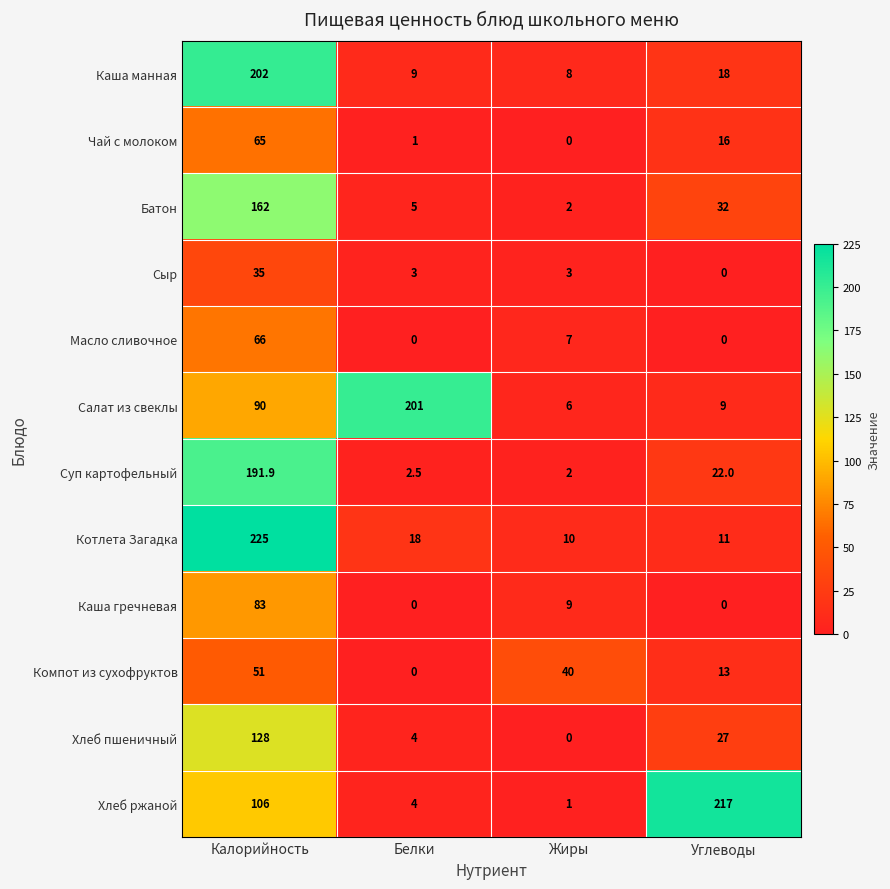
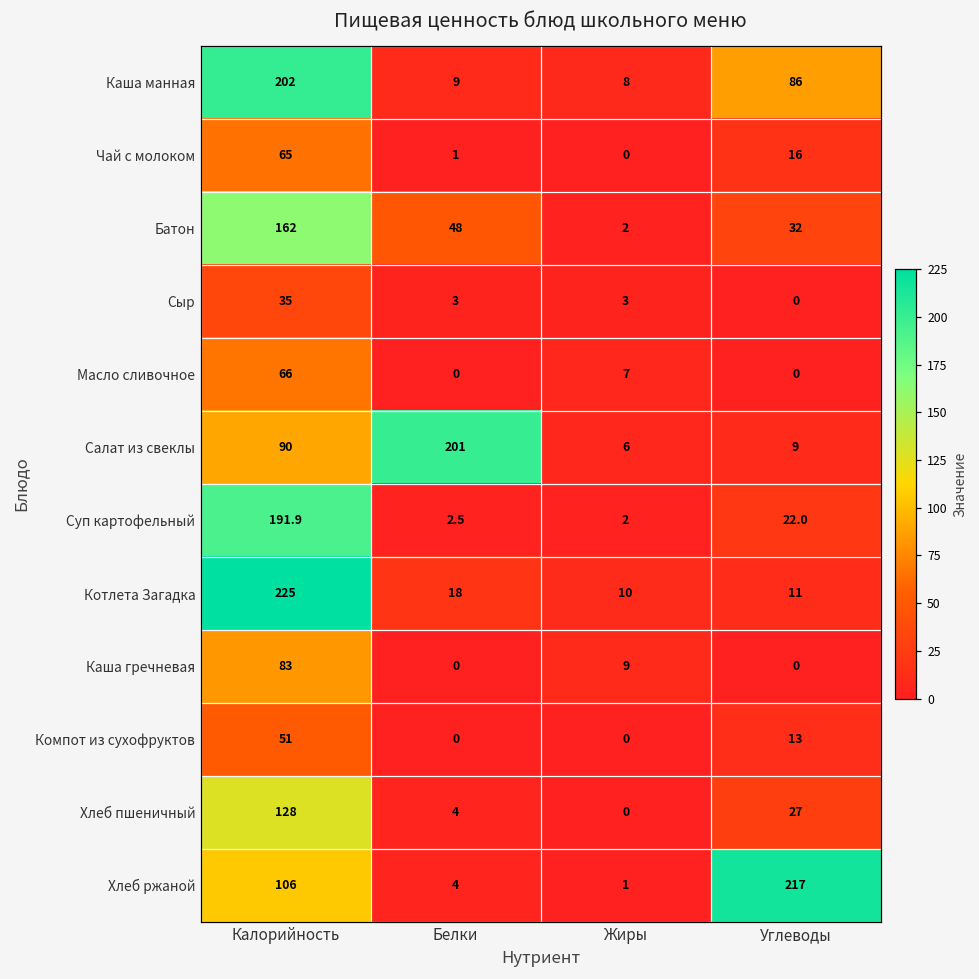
Каша манная, Углеводы: 18 -> 86
Батон, Белки: 5 -> 48
Компот из сухофруктов, Жиры: 40 -> 0
